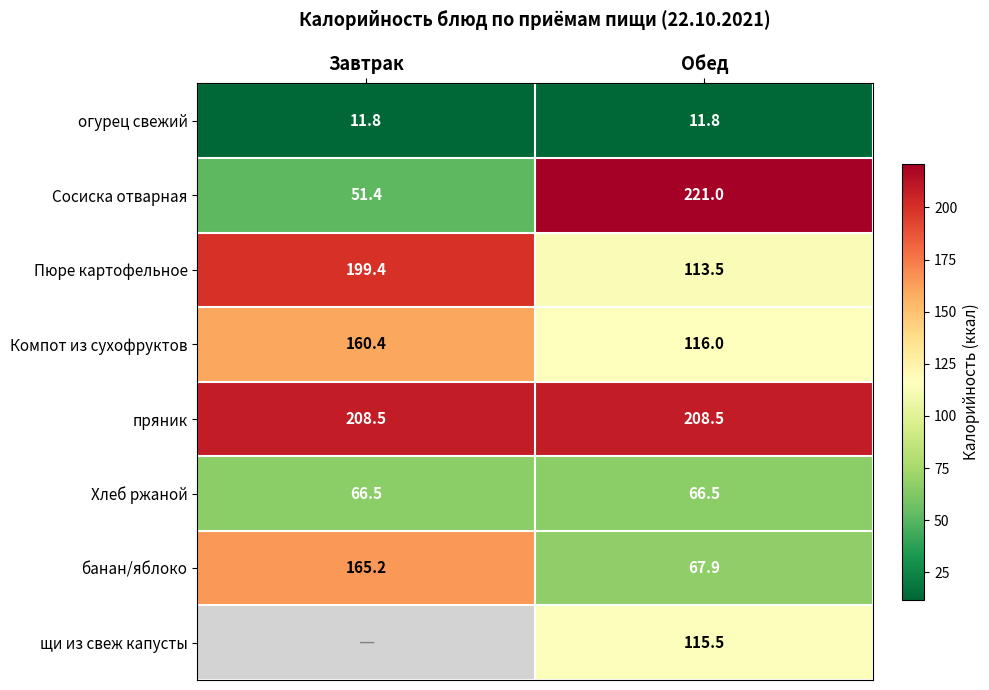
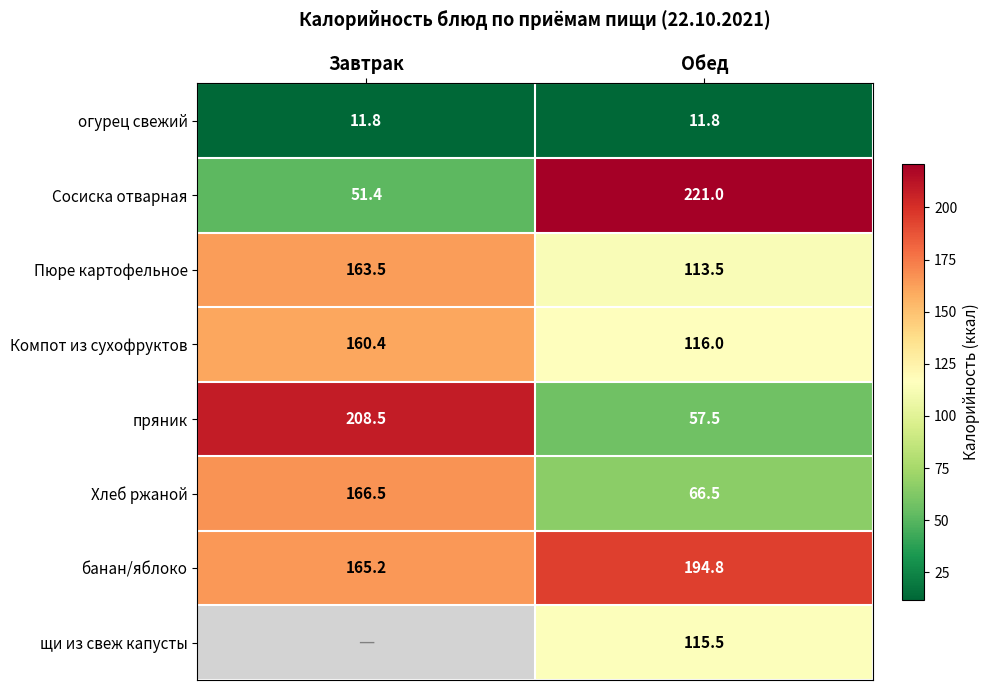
Пюре картофельное, Завтрак: 199.4 -> 163.5
пряник, Обед: 208.5 -> 57.5
Хлеб ржаной, Завтрак: 66.5 -> 166.5
банан/яблоко, Обед: 67.9 -> 194.8
